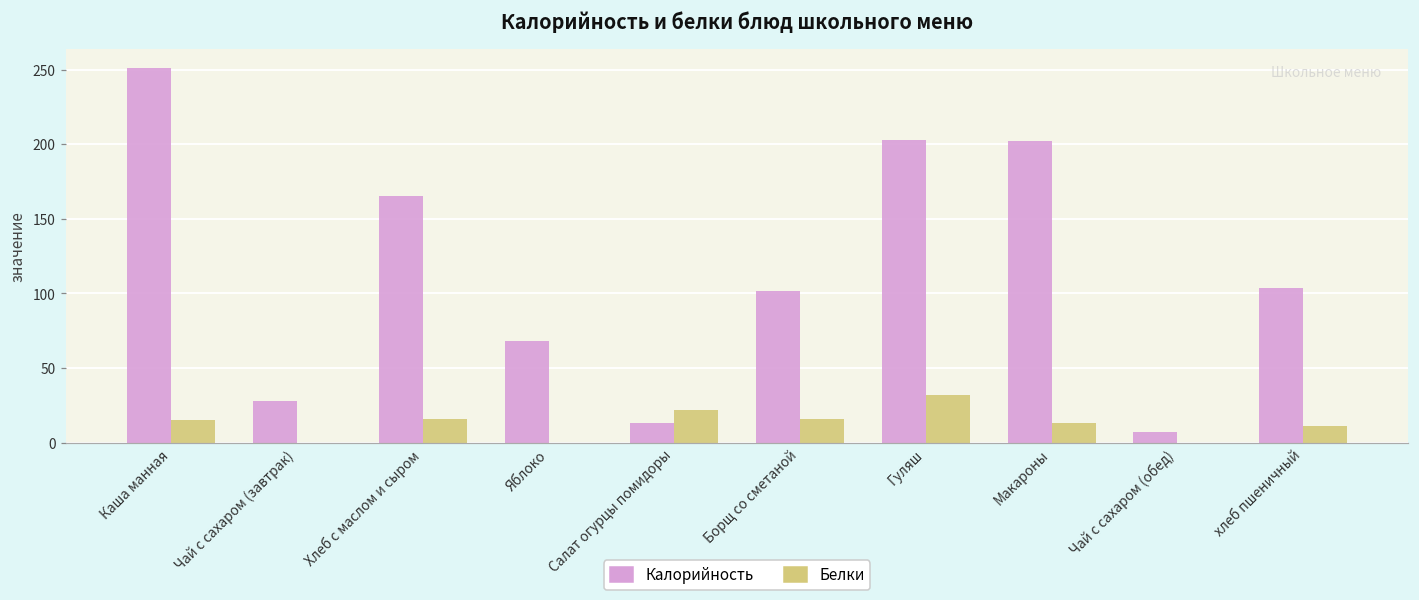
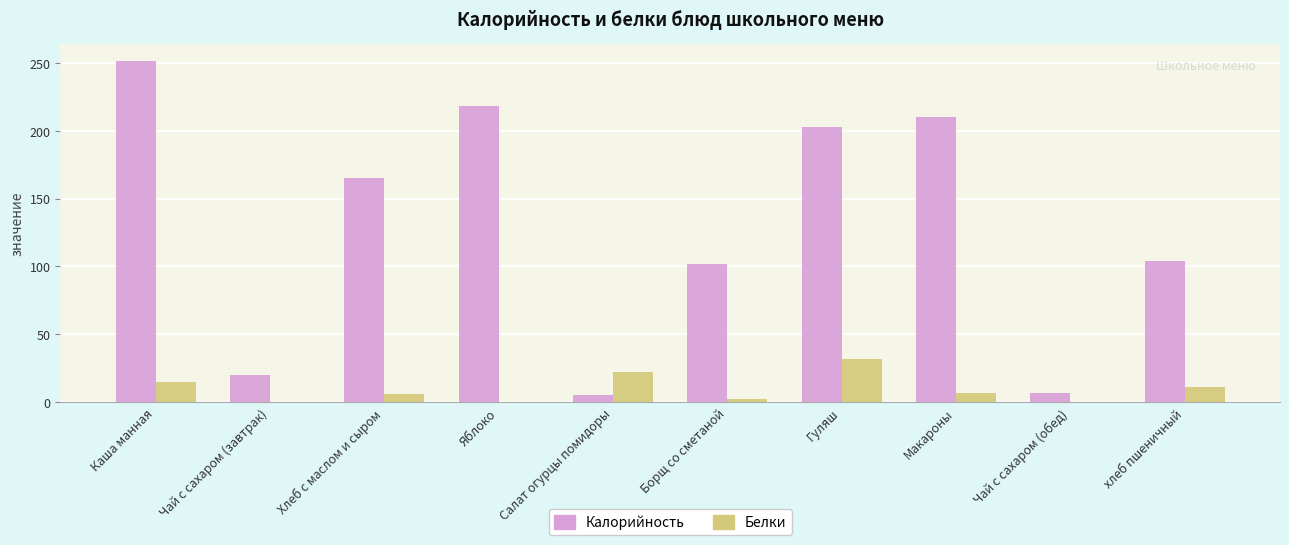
Калорийность, Чай с сахаром (завтрак): 28 -> 20
Белки, Хлеб с маслом и сыром: 16 -> 6
Калорийность, Яблоко: 68 -> 218
Калорийность, Салат огурцы помидоры: 13 -> 5
Белки, Борщ со сметаной: 16 -> 2
Калорийность, Макароны: 202 -> 210
Белки, Макароны: 13 -> 7
